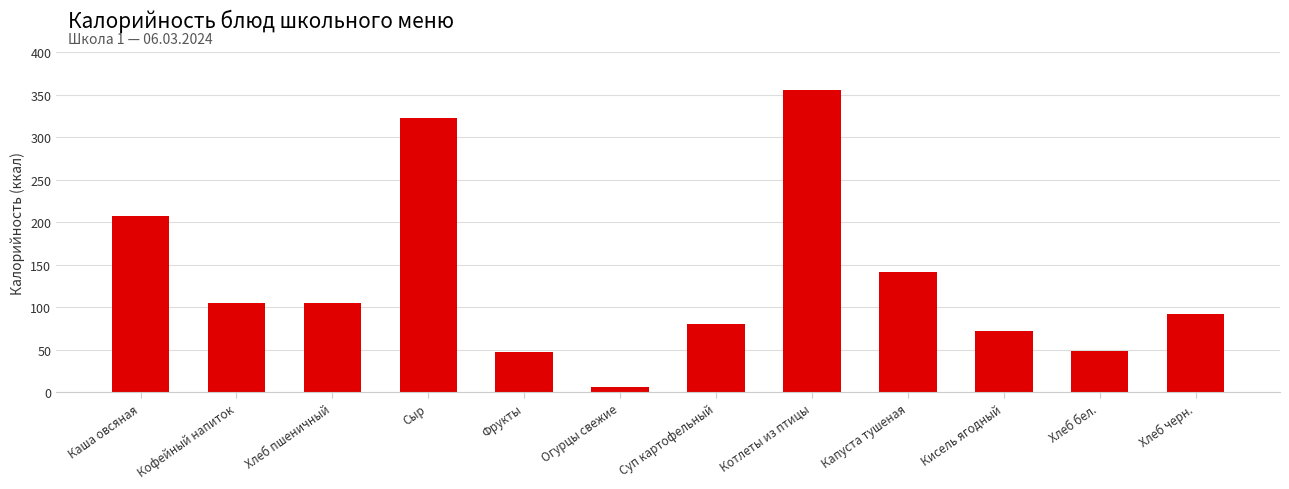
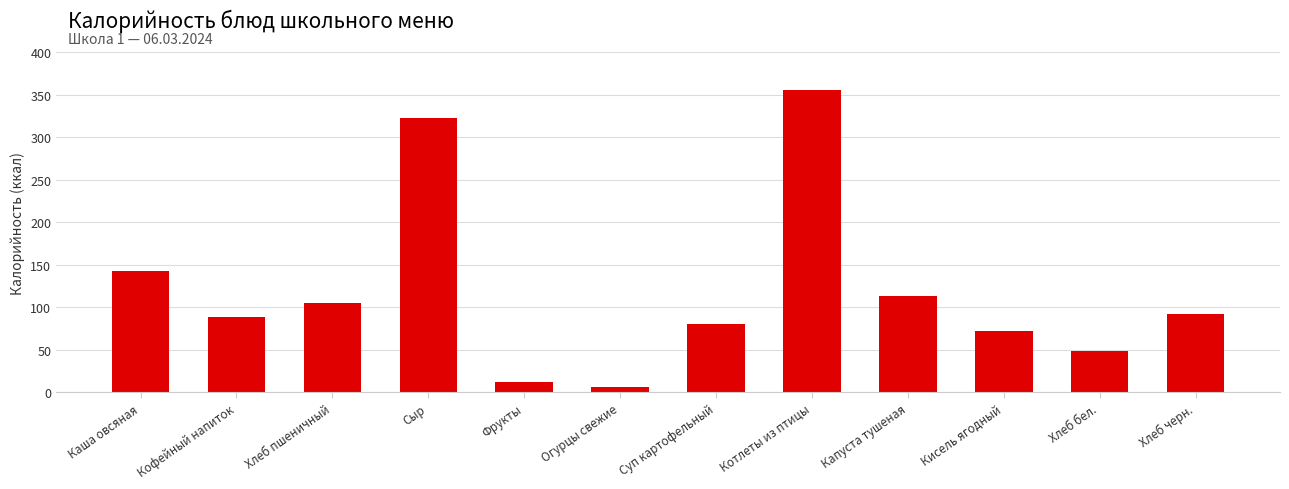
Каша овсяная: 210 -> 140
Кофейный напиток: 100 -> 90
Фрукты: 50 -> 10
Капуста тушеная: 140 -> 110
